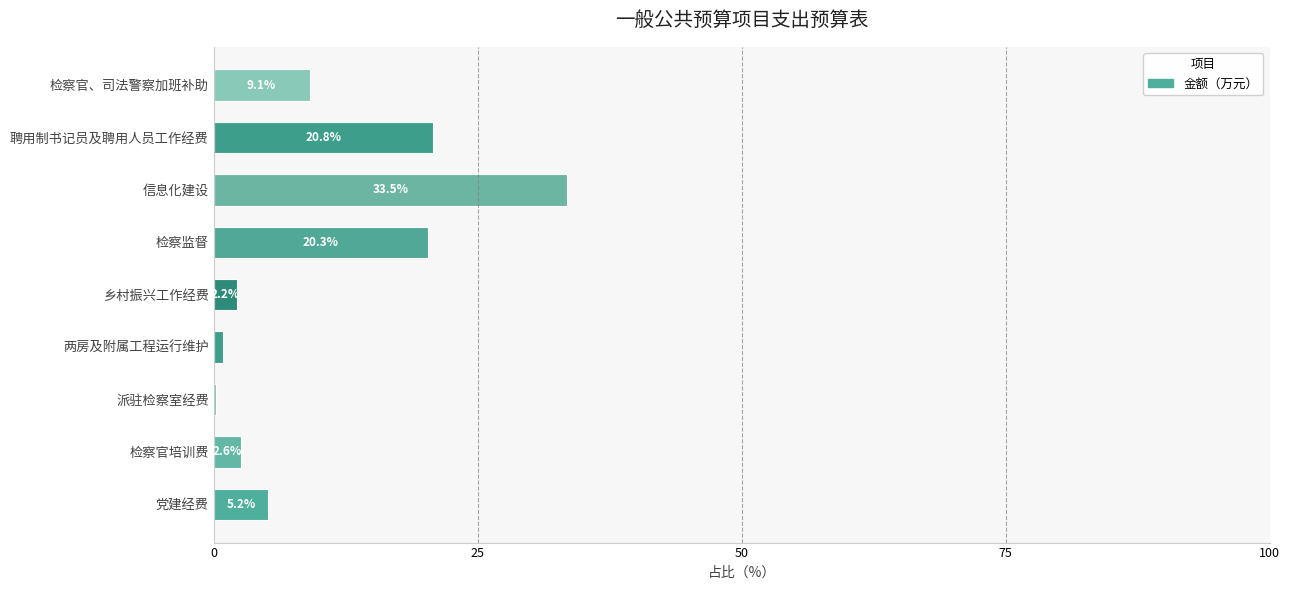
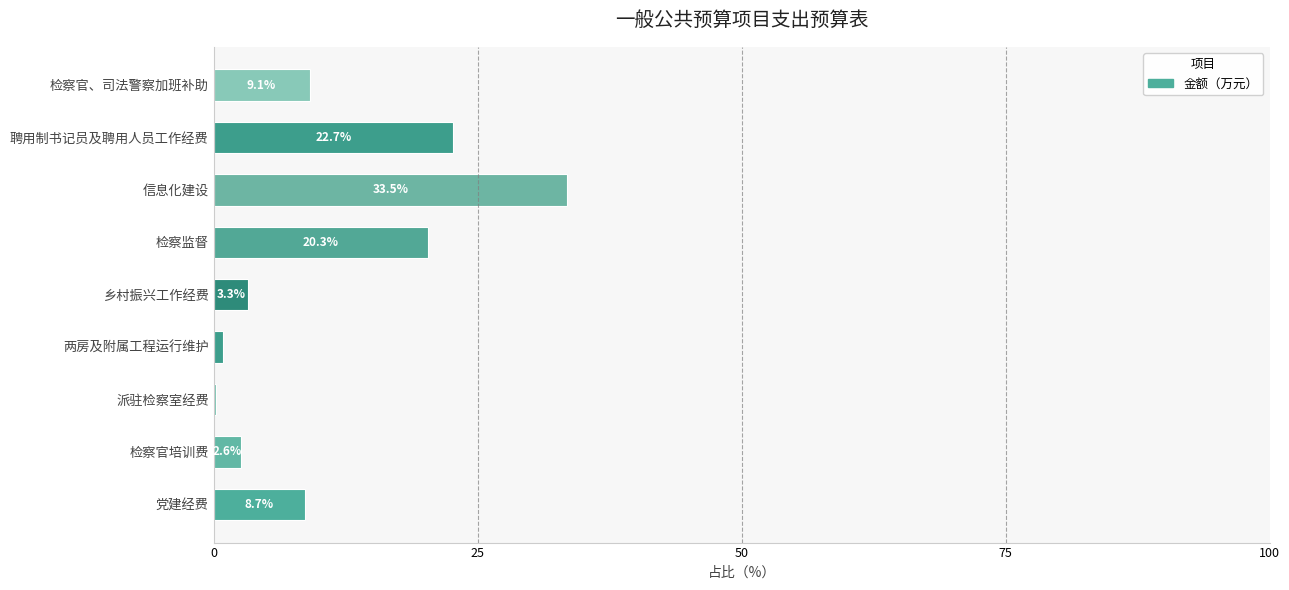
聘用制书记员及聘用人员工作经费: 20.8% -> 22.7%
乡村振兴工作经费: 2.2% -> 3.3%
党建经费: 5.2% -> 8.7%
